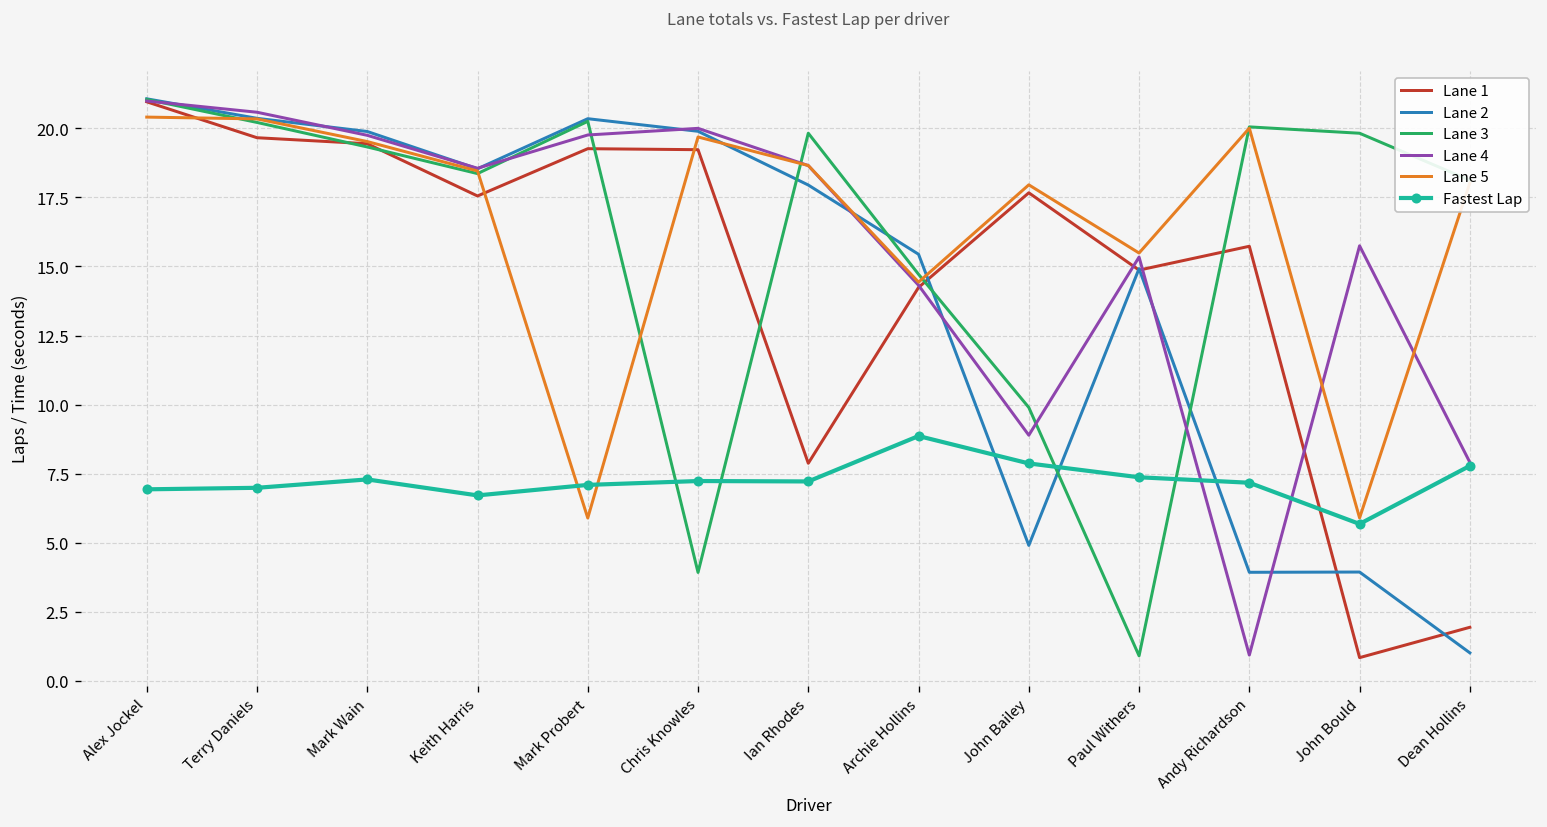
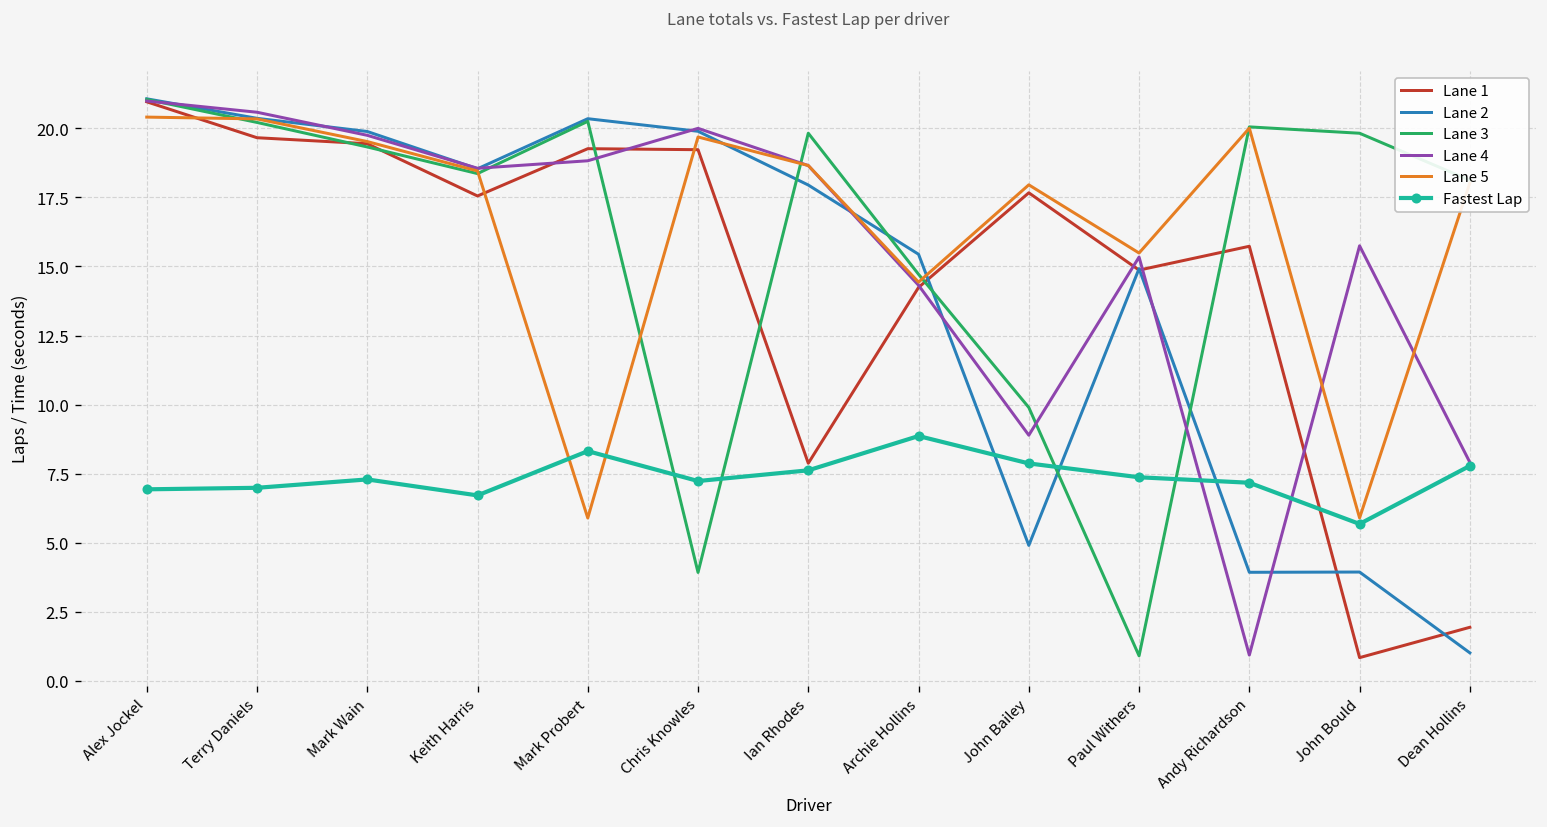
Lane 4, Mark Probert: 19.8 -> 18.8
Fastest Lap, Mark Probert: 7.1 -> 8.3
Fastest Lap, Ian Rhodes: 7.2 -> 7.6
